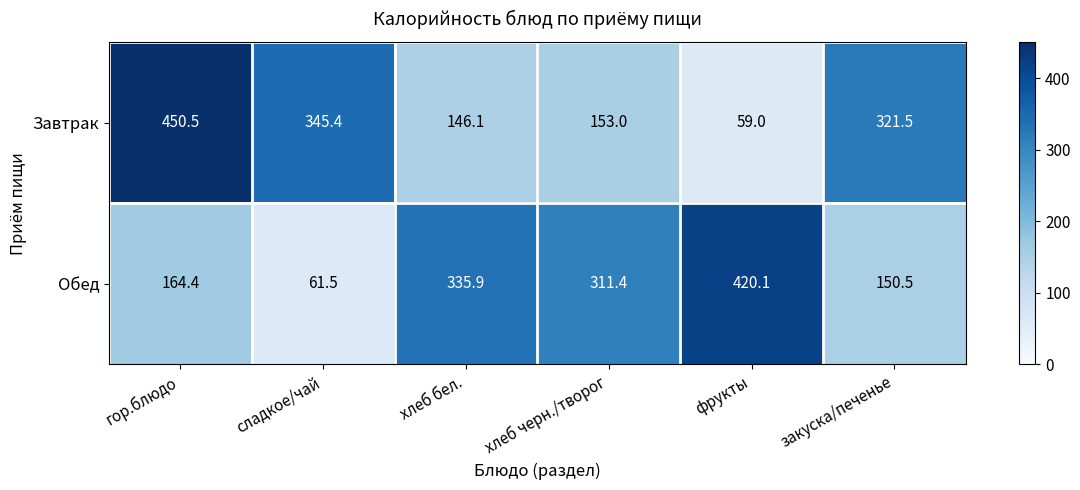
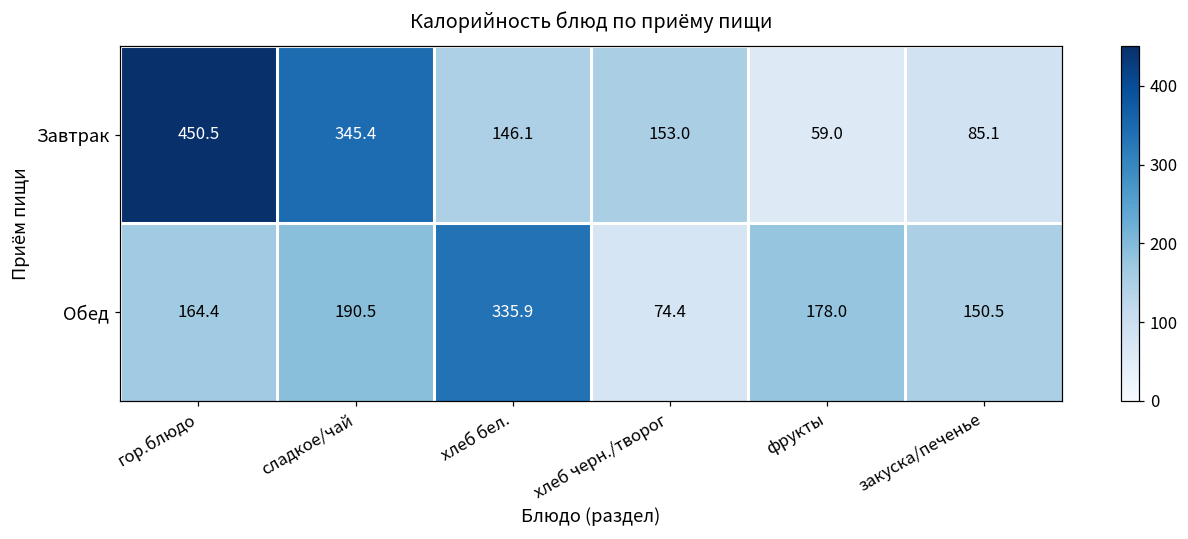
Завтрак, закуска/печенье: 321.5 -> 85.1
Обед, сладкое/чай: 61.5 -> 190.5
Обед, хлеб черн./творог: 311.4 -> 74.4
Обед, фрукты: 420.1 -> 178.0
